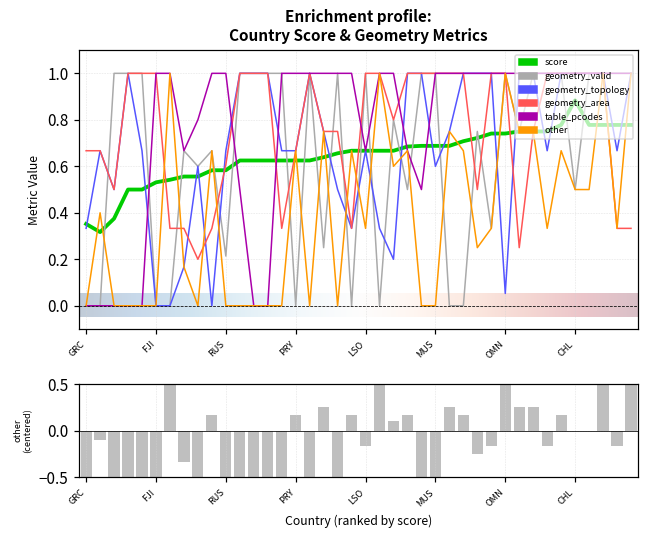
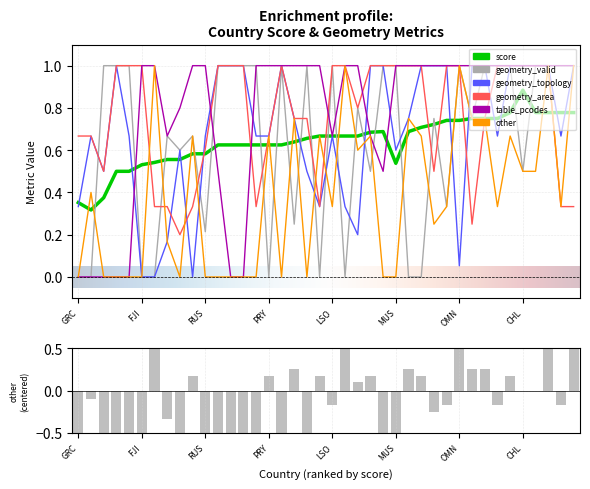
Enrichment profile: Country Score & Geometry Metrics, score, MUS: 0.69 -> 0.54
